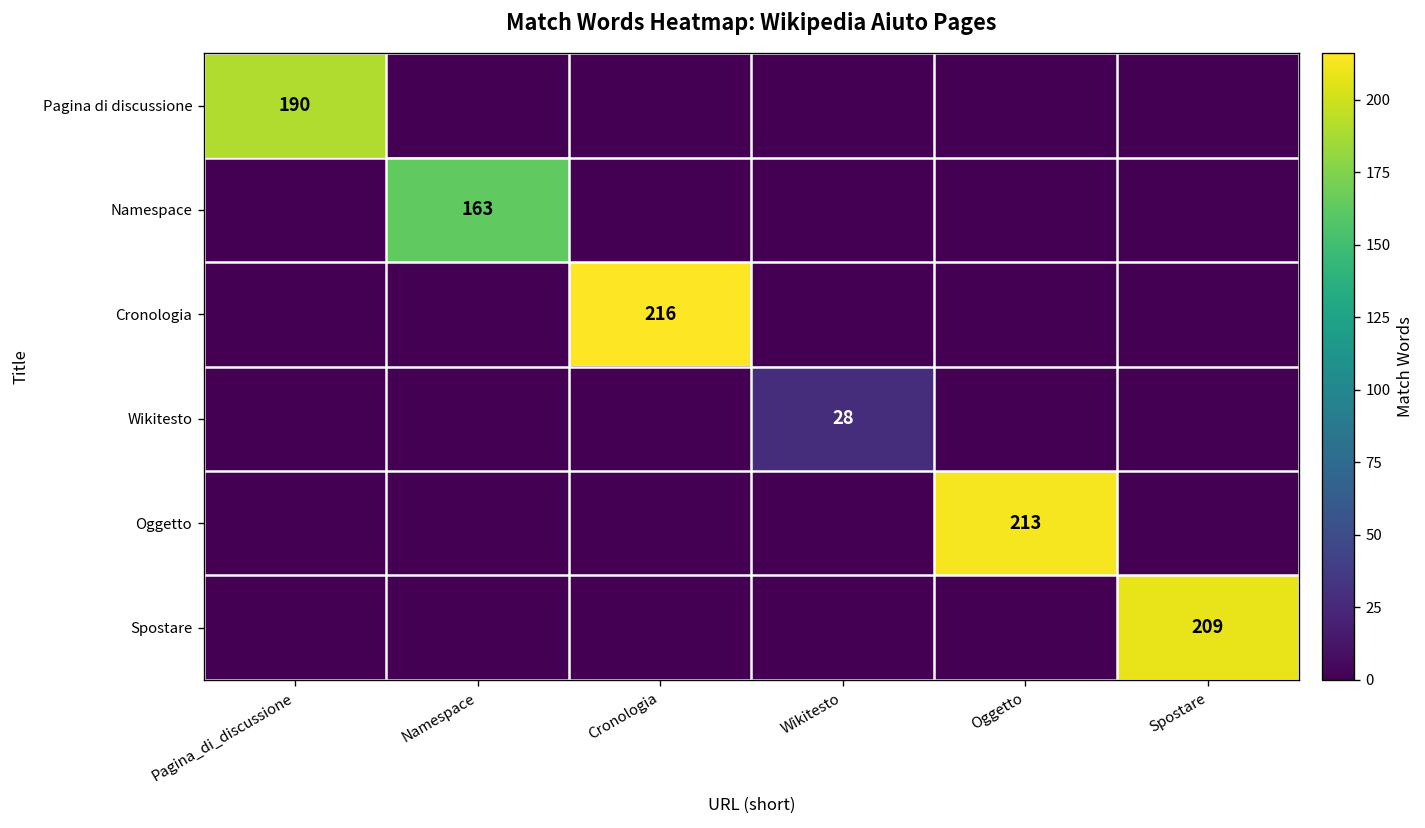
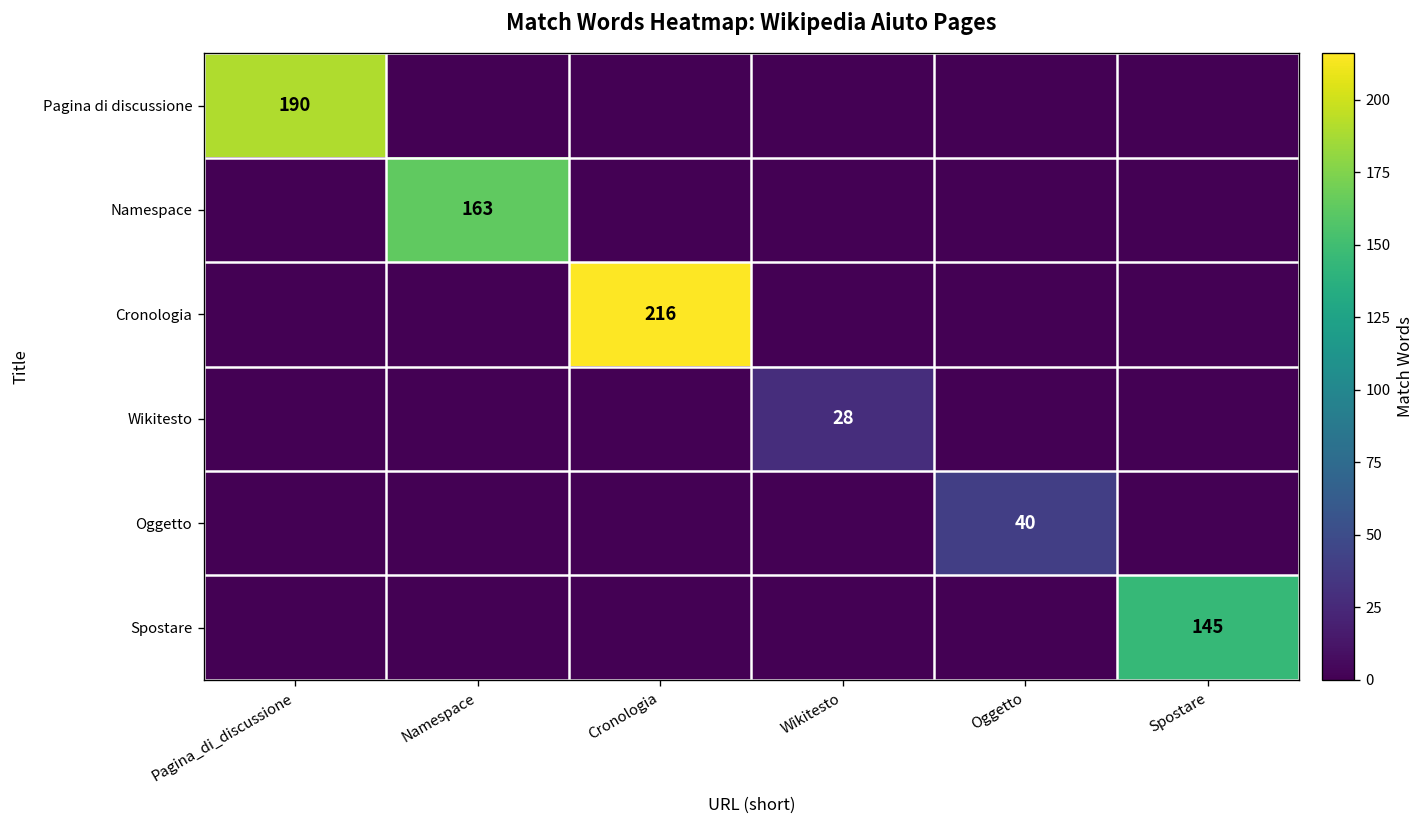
Oggetto, Oggetto: 213 -> 40
Spostare, Spostare: 209 -> 145
